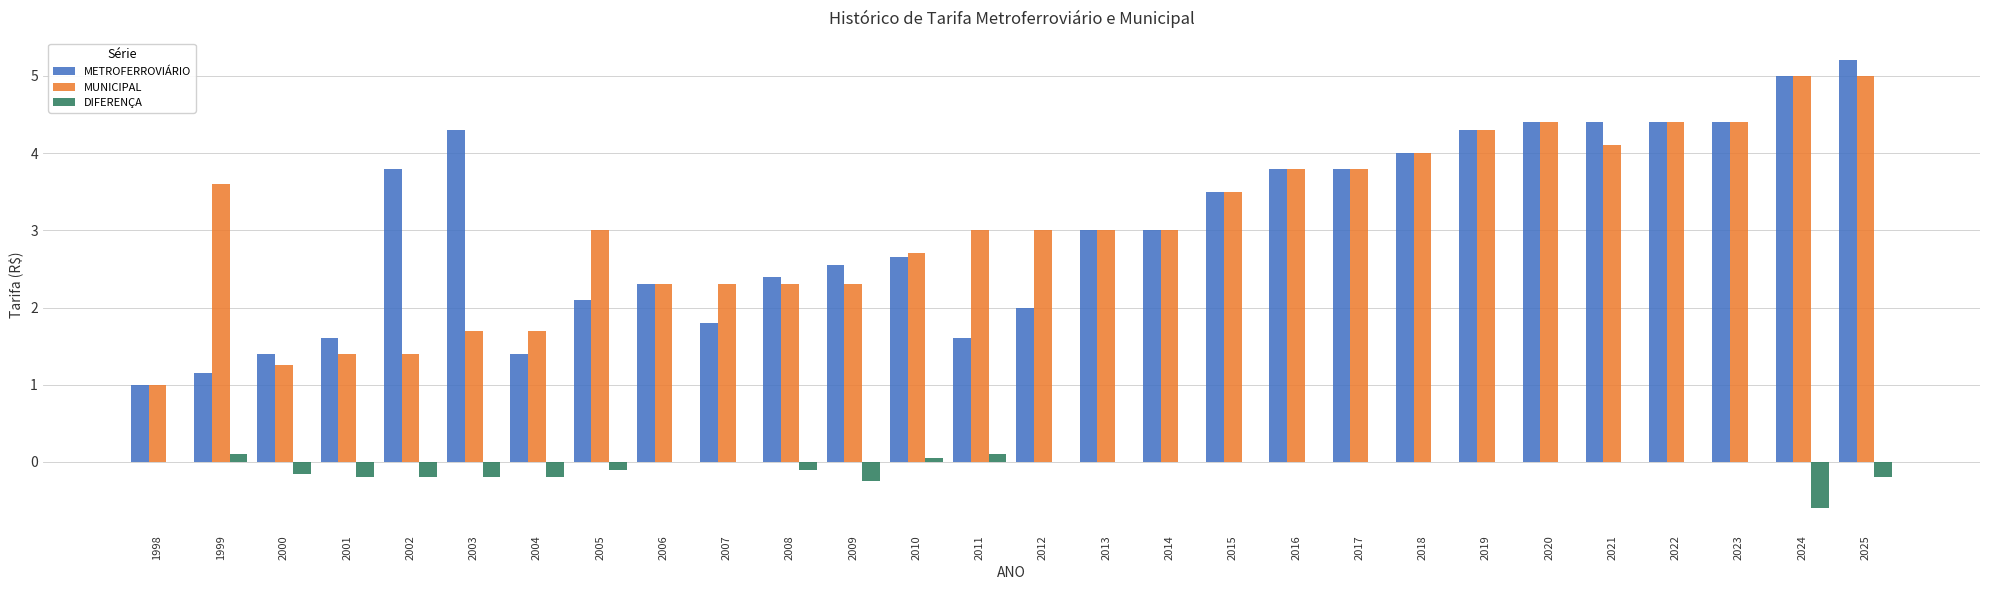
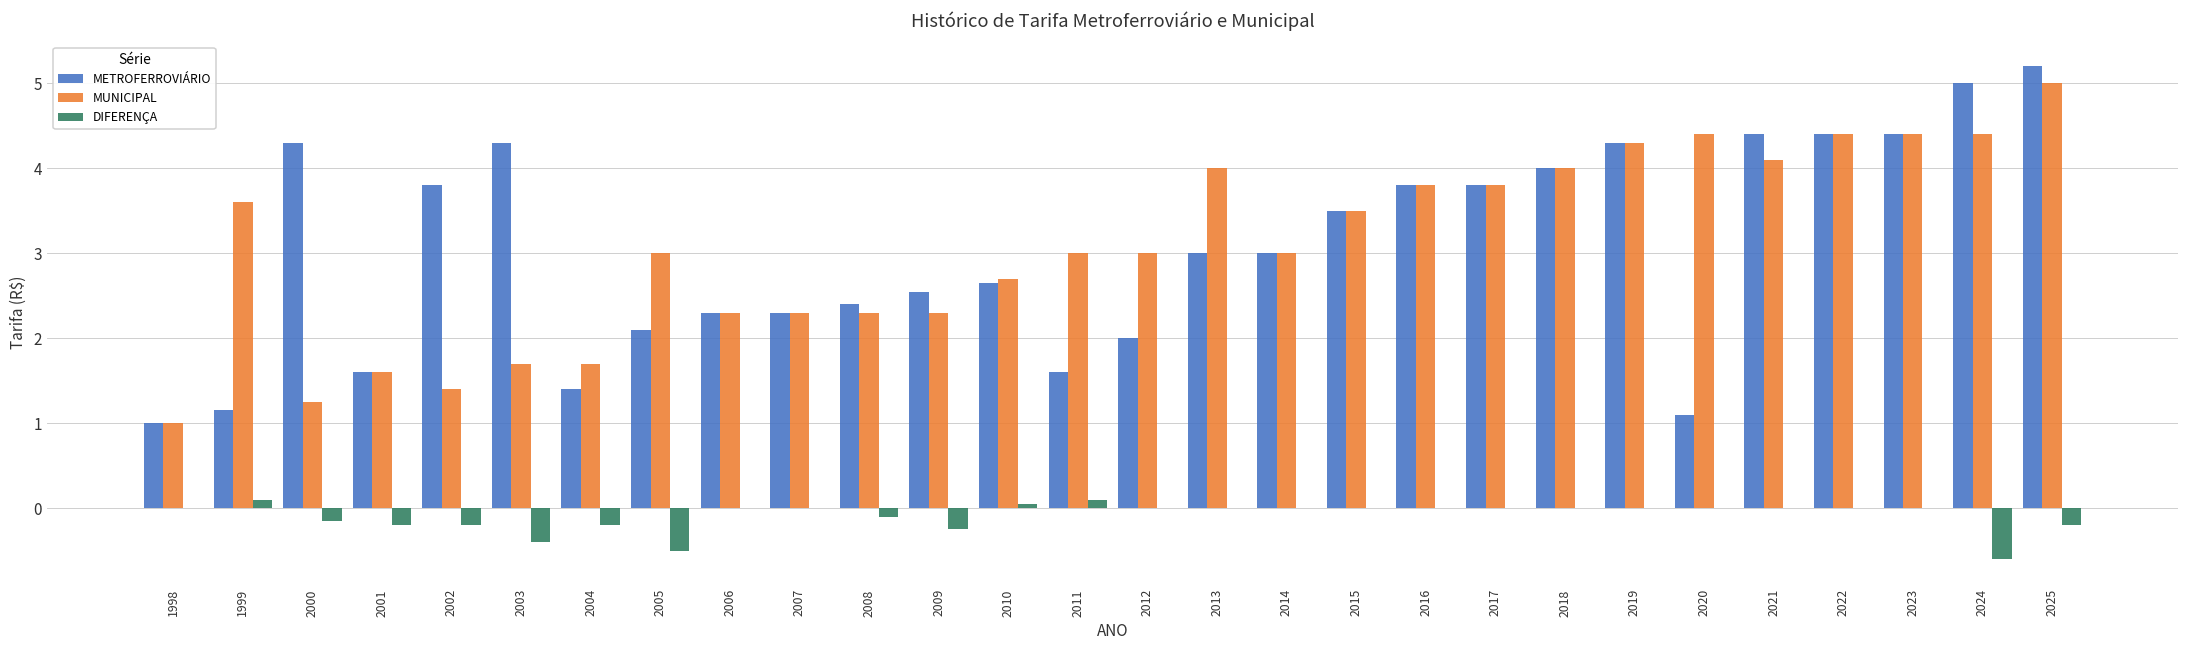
METROFERROVIÁRIO, 2000: 1.4 -> 4.3
MUNICIPAL, 2001: 1.4 -> 1.6
DIFERENÇA, 2003: -0.2 -> -0.4
DIFERENÇA, 2005: -0.1 -> -0.5
METROFERROVIÁRIO, 2007: 1.8 -> 2.3
MUNICIPAL, 2013: 3 -> 4
METROFERROVIÁRIO, 2020: 4.4 -> 1.1
MUNICIPAL, 2024: 5.0 -> 4.4
